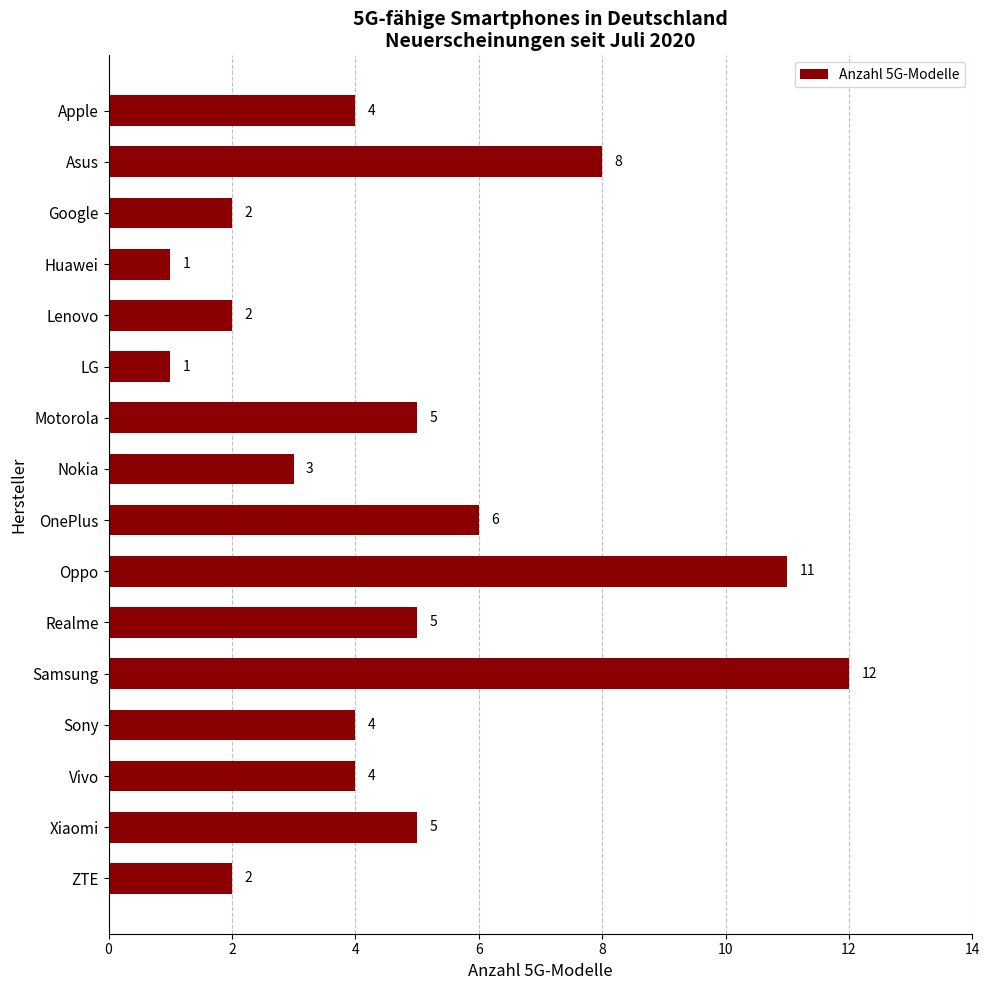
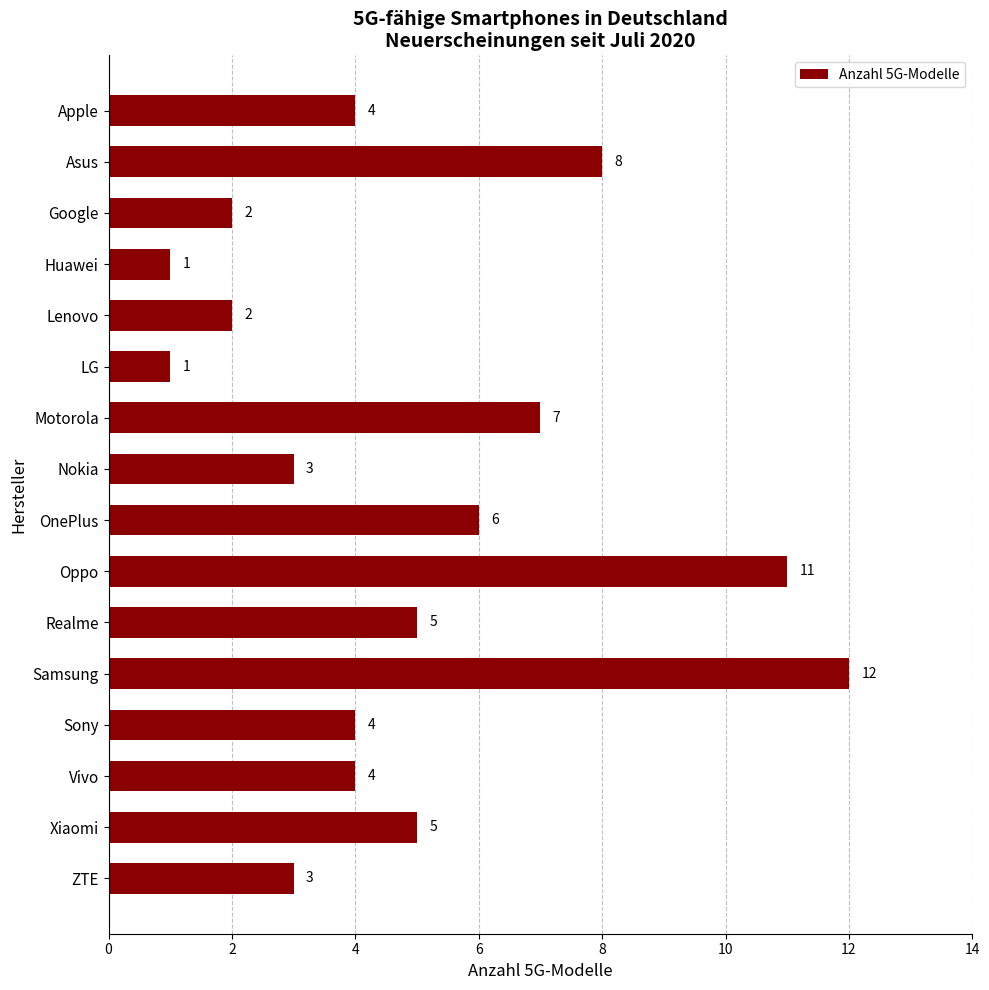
Motorola: 5 -> 7
ZTE: 2 -> 3
